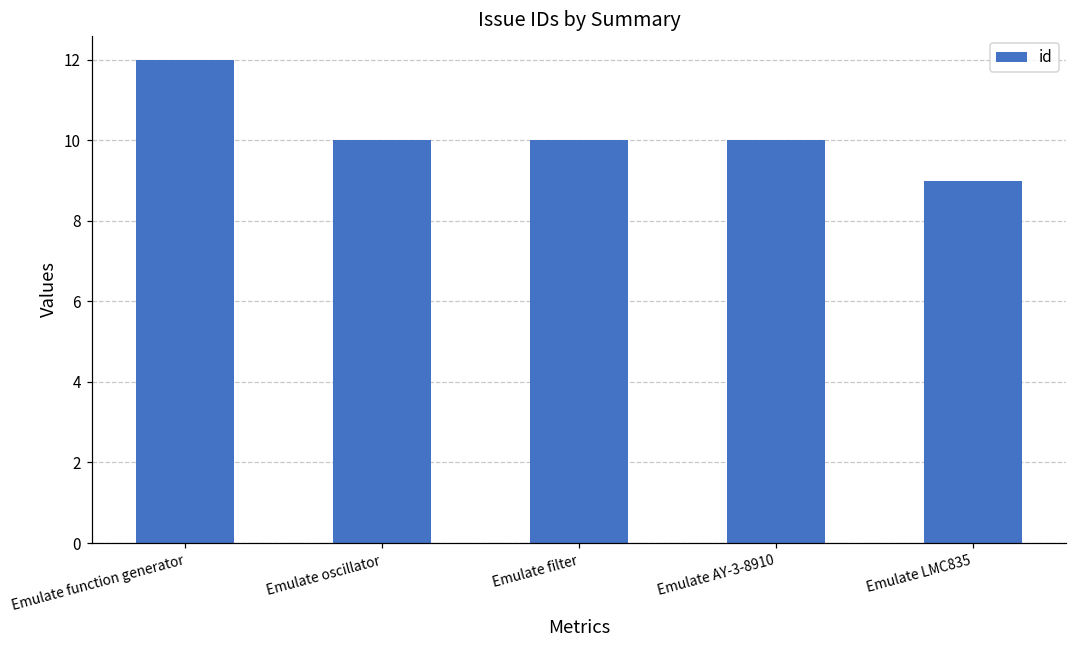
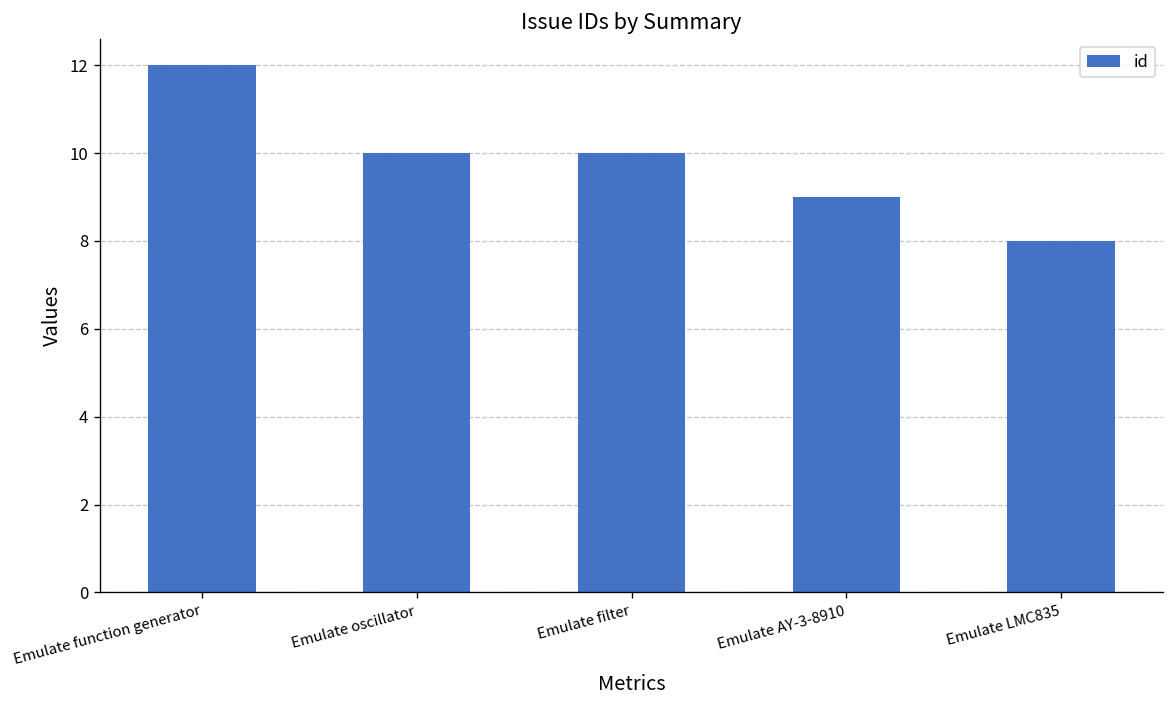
Emulate AY-3-8910: 10 -> 9
Emulate LMC835: 9 -> 8
